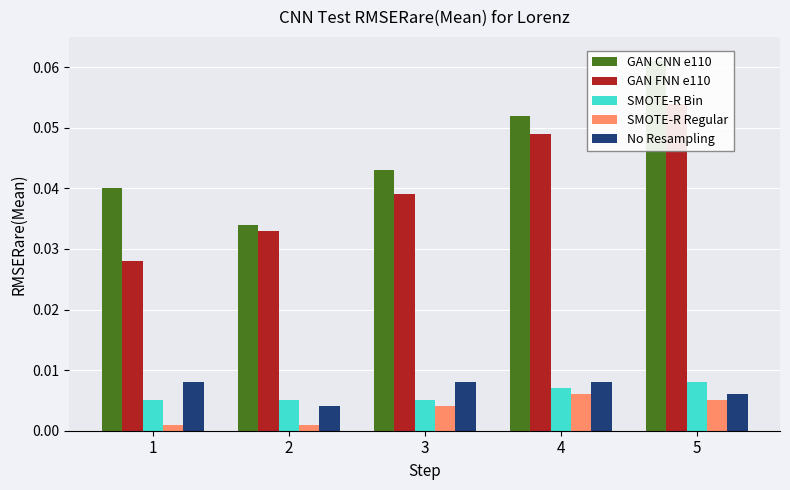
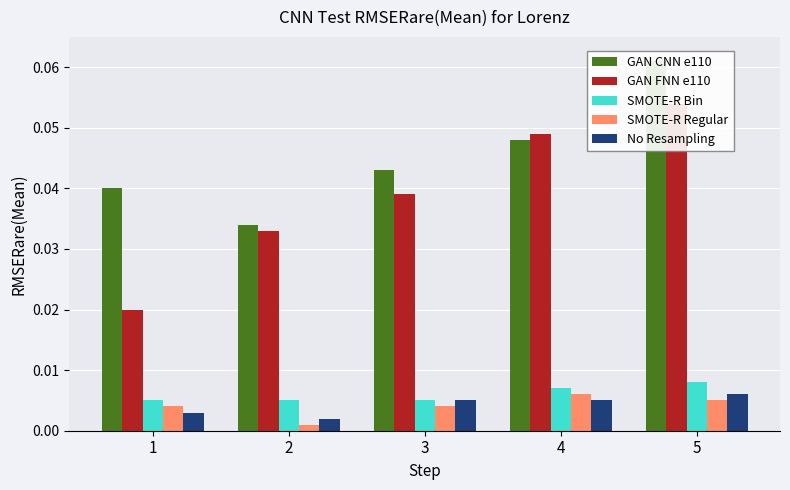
GAN FNN e110, 1: 0.028 -> 0.020
SMOTE-R Regular, 1: 0.001 -> 0.004
No Resampling, 1: 0.008 -> 0.003
No Resampling, 2: 0.004 -> 0.002
No Resampling, 3: 0.008 -> 0.005
GAN CNN e110, 4: 0.052 -> 0.048
No Resampling, 4: 0.008 -> 0.005
